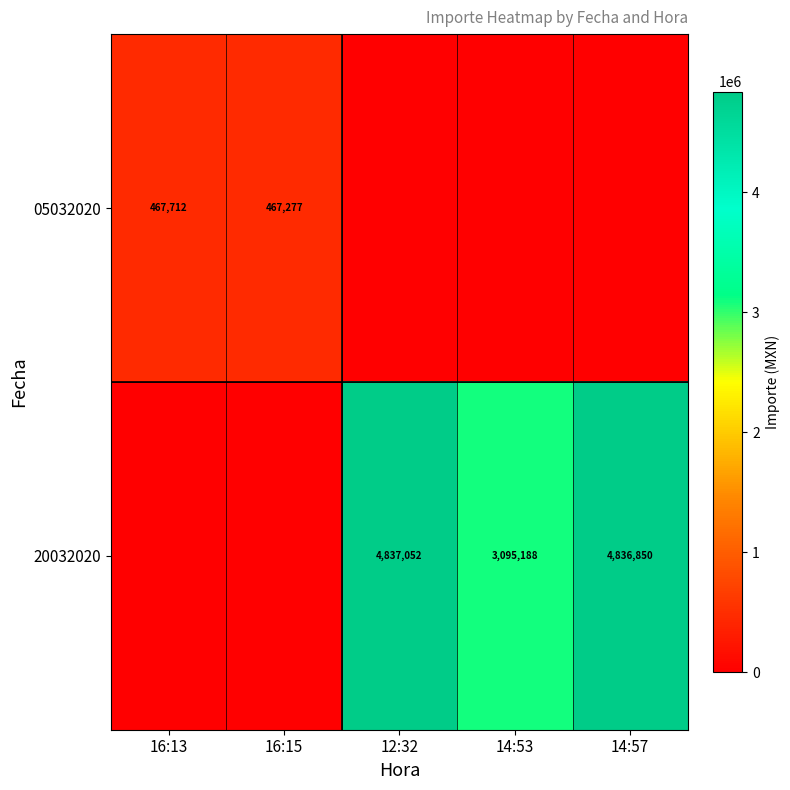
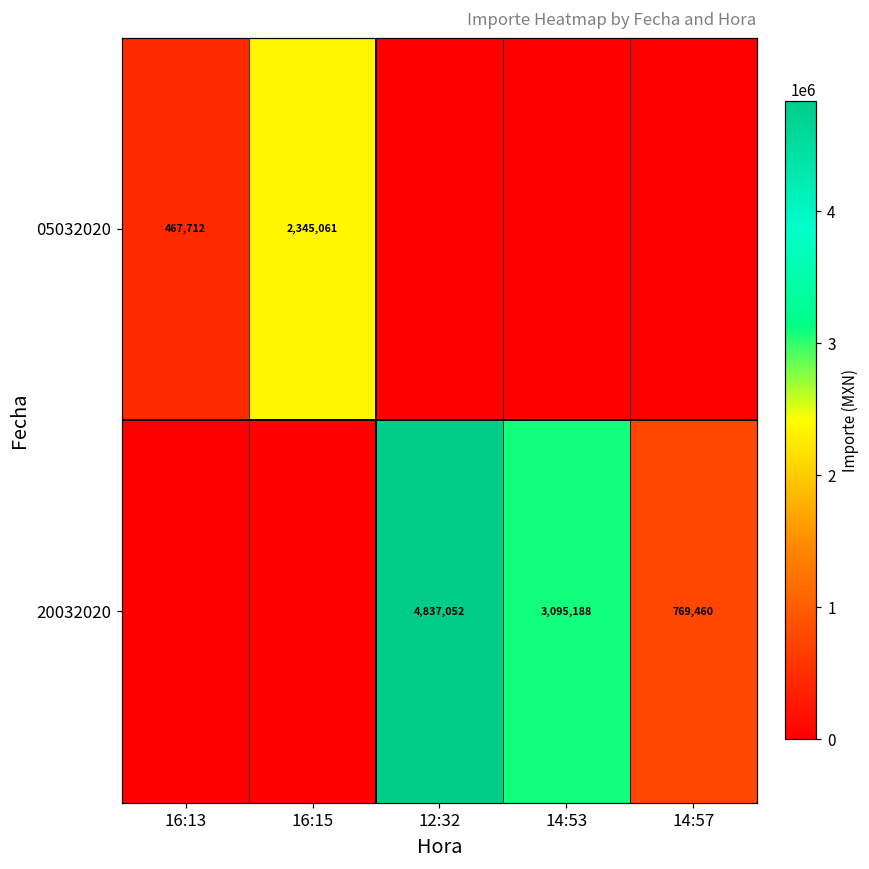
05032020, 16:15: 467,277 -> 2,345,061
20032020, 14:57: 4,836,850 -> 769,460
